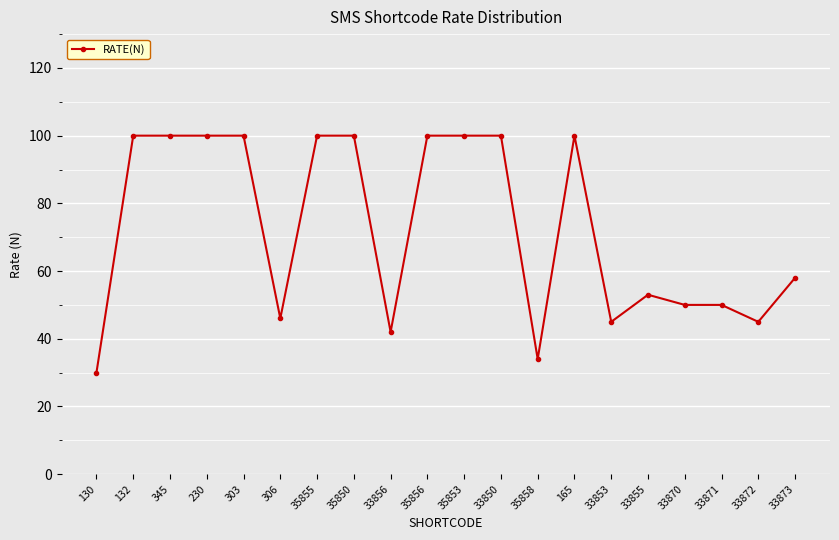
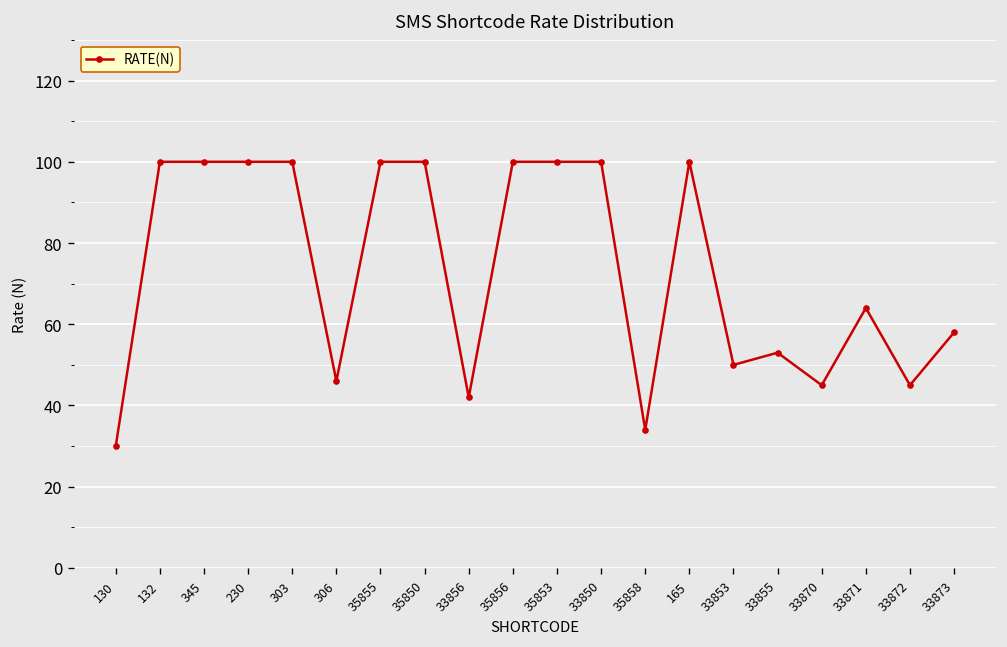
33853: 45 -> 50
33870: 50 -> 45
33871: 50 -> 64
